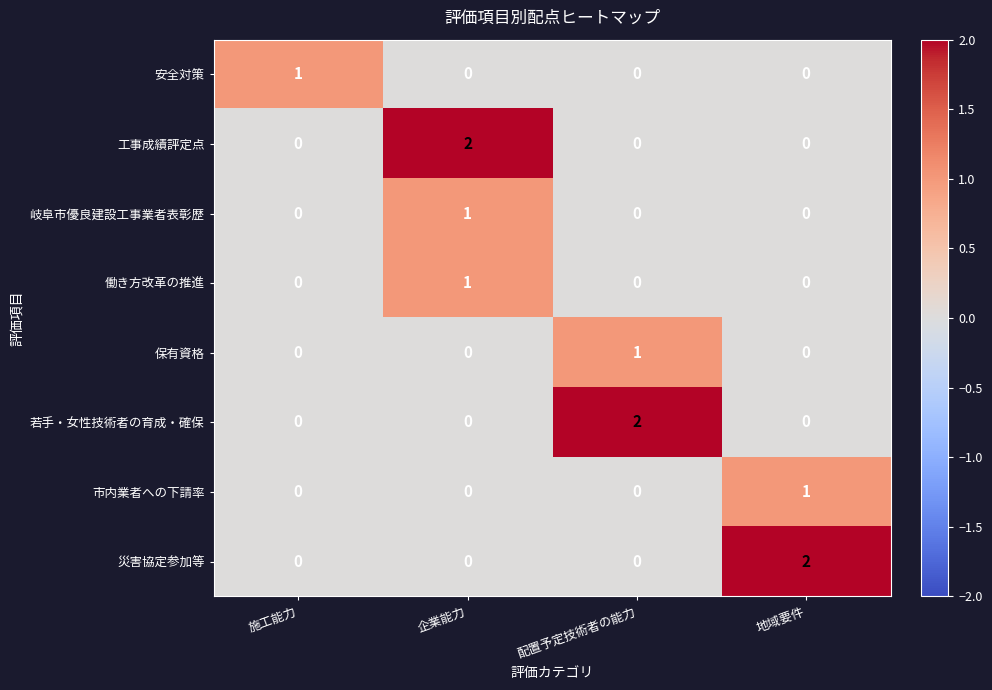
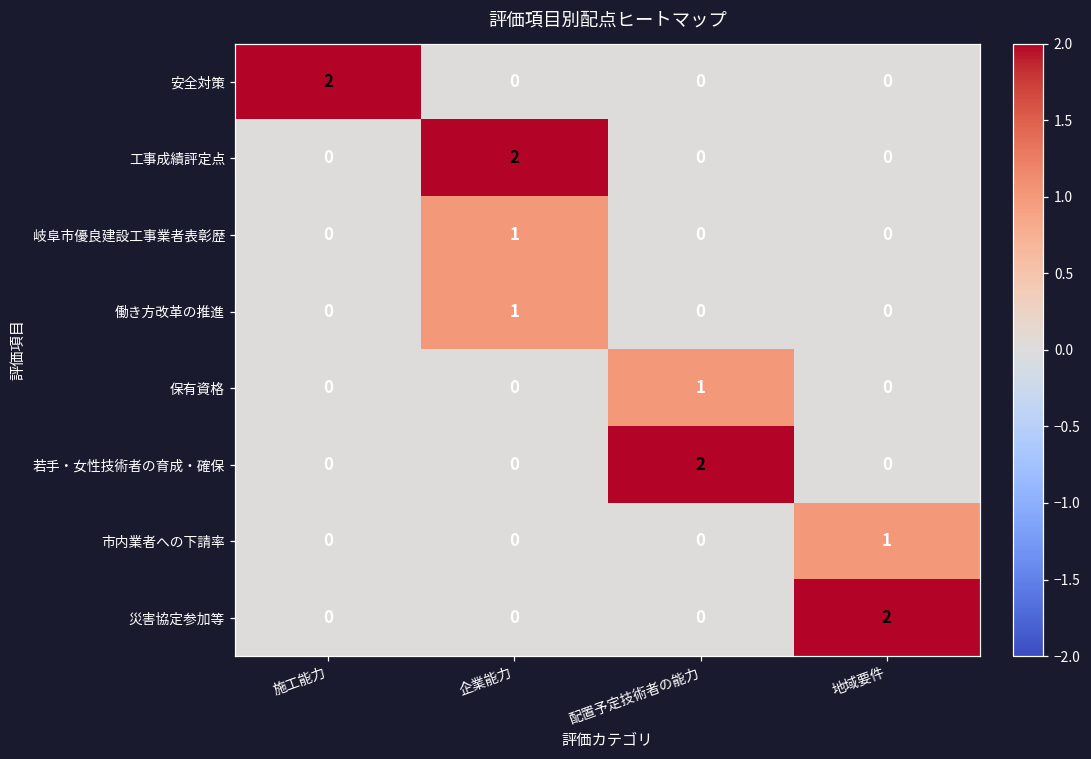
安全対策, 施工能力: 1 -> 2
